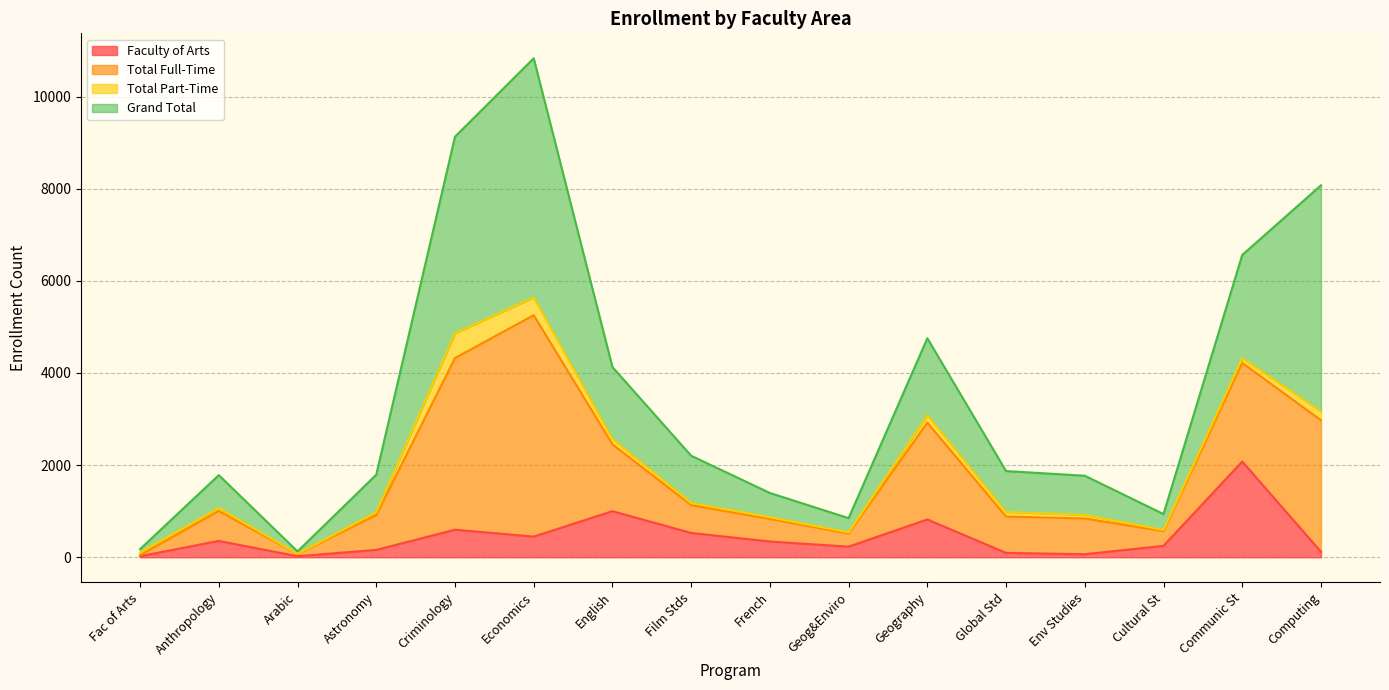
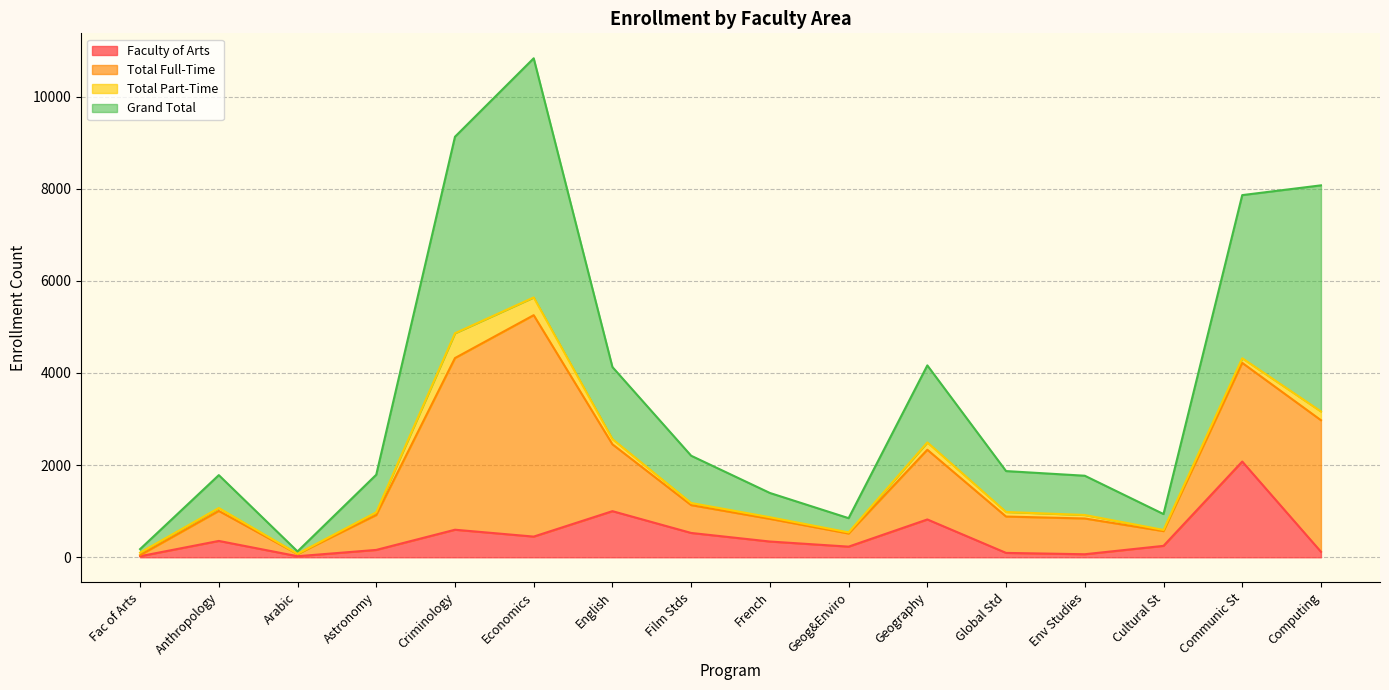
Total Full-Time, Geography: 2100 -> 1500
Grand Total, Communic St: 2200 -> 3500
